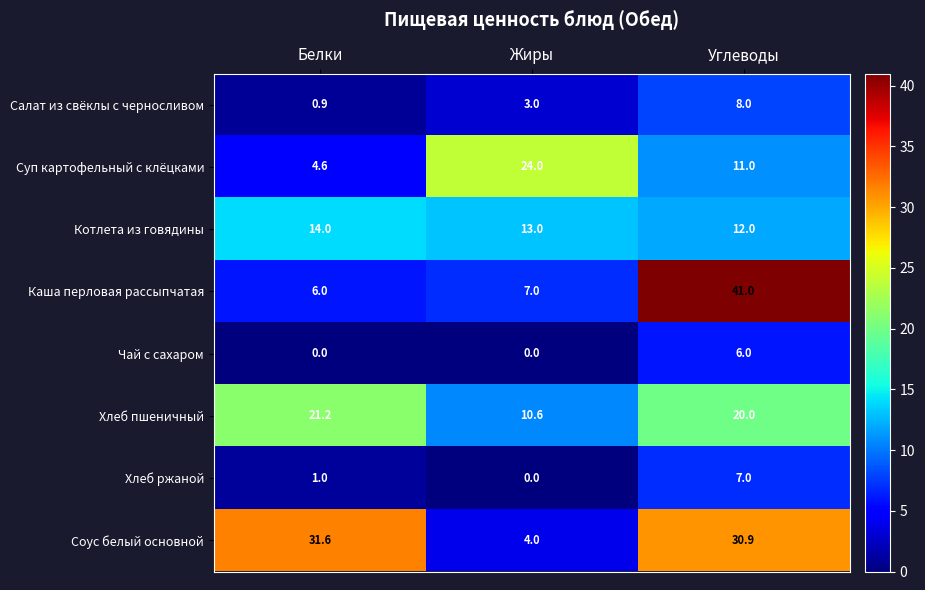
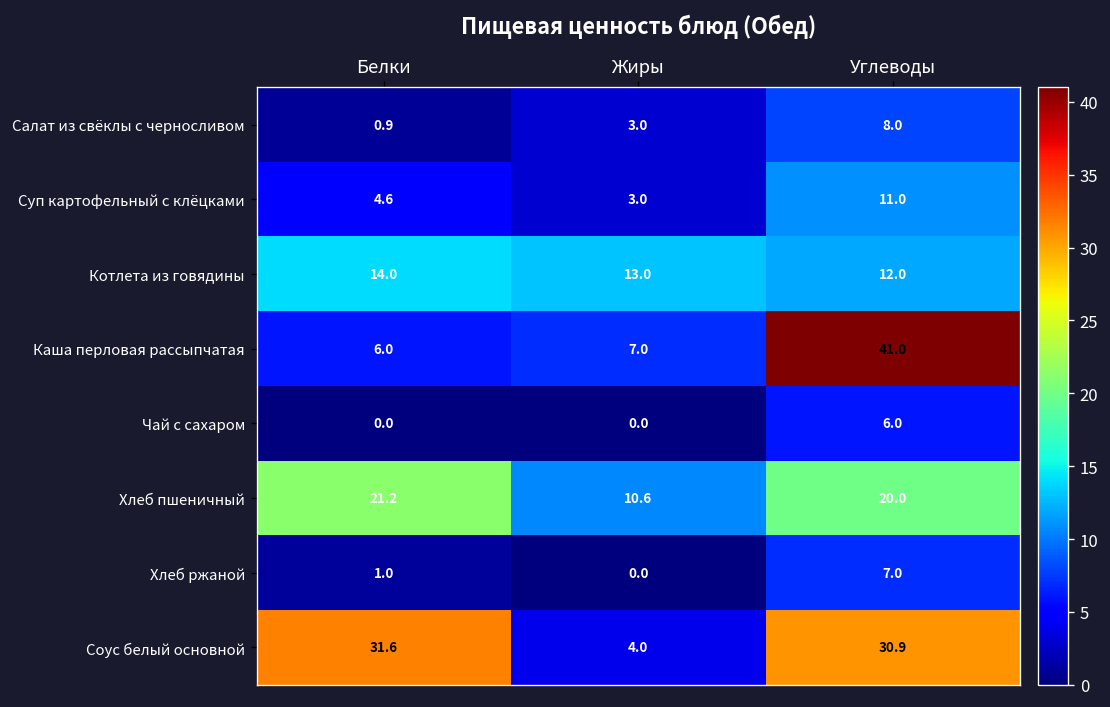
Суп картофельный с клёцками, Жиры: 24.0 -> 3.0
